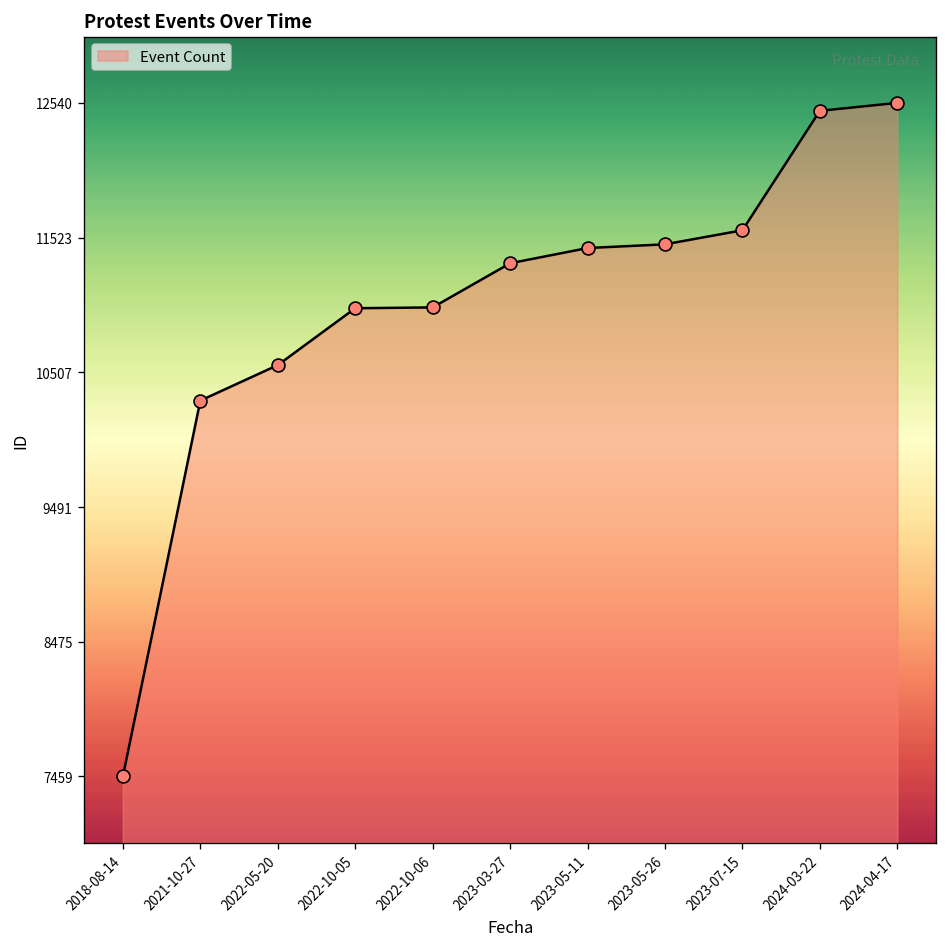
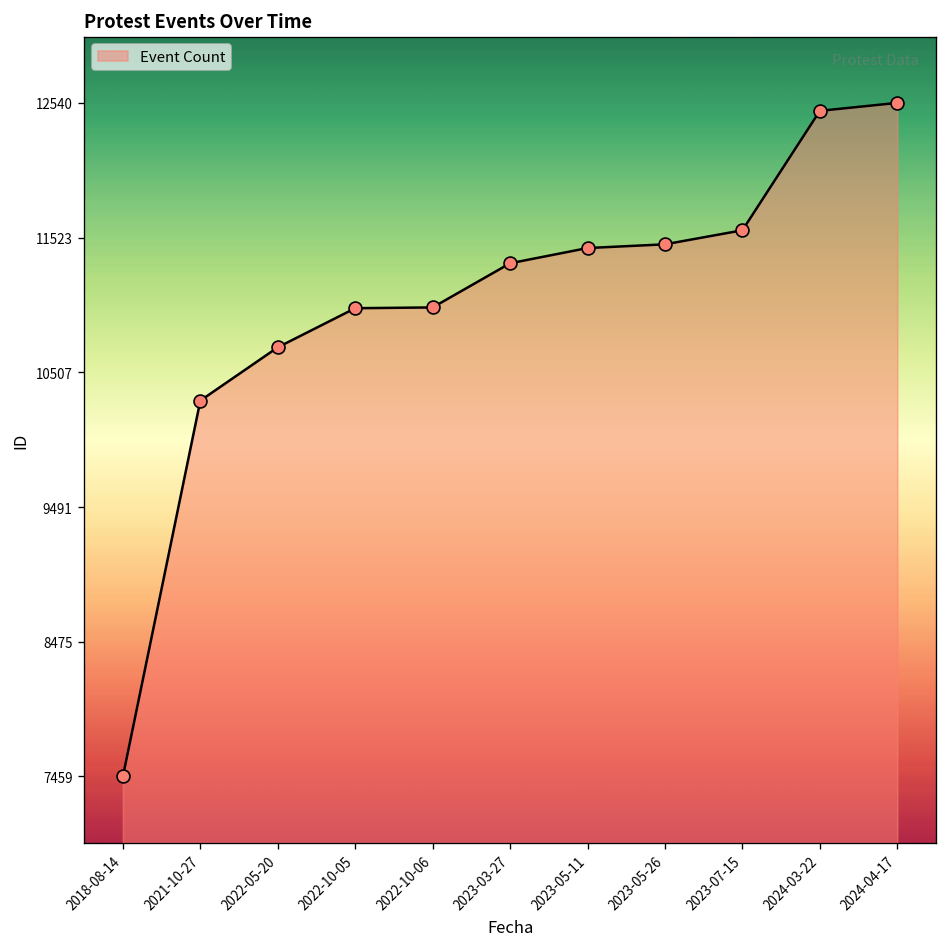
2022-05-20: 10560 -> 10700
